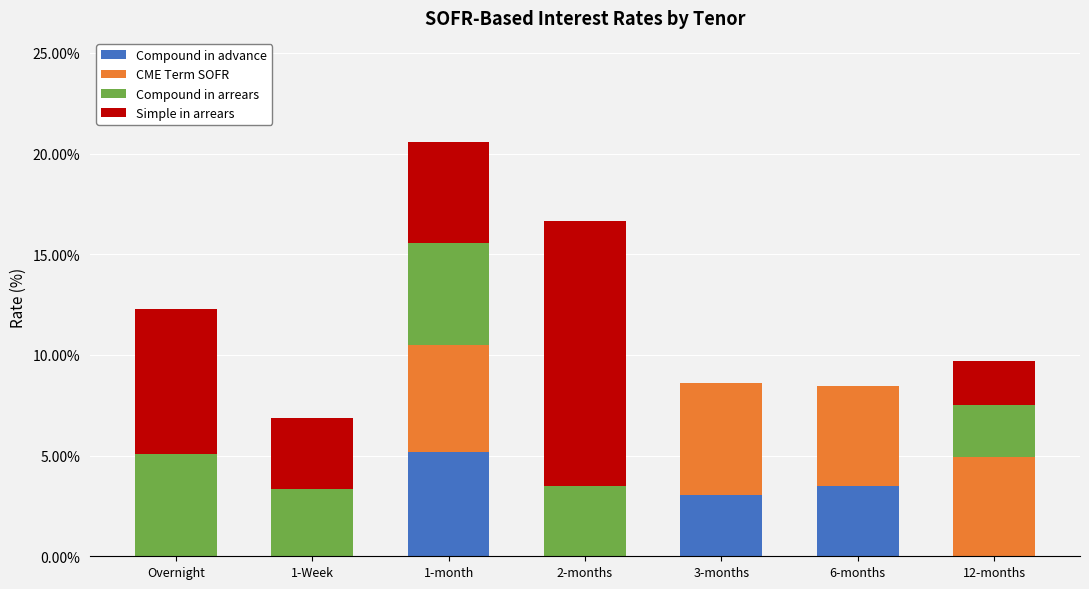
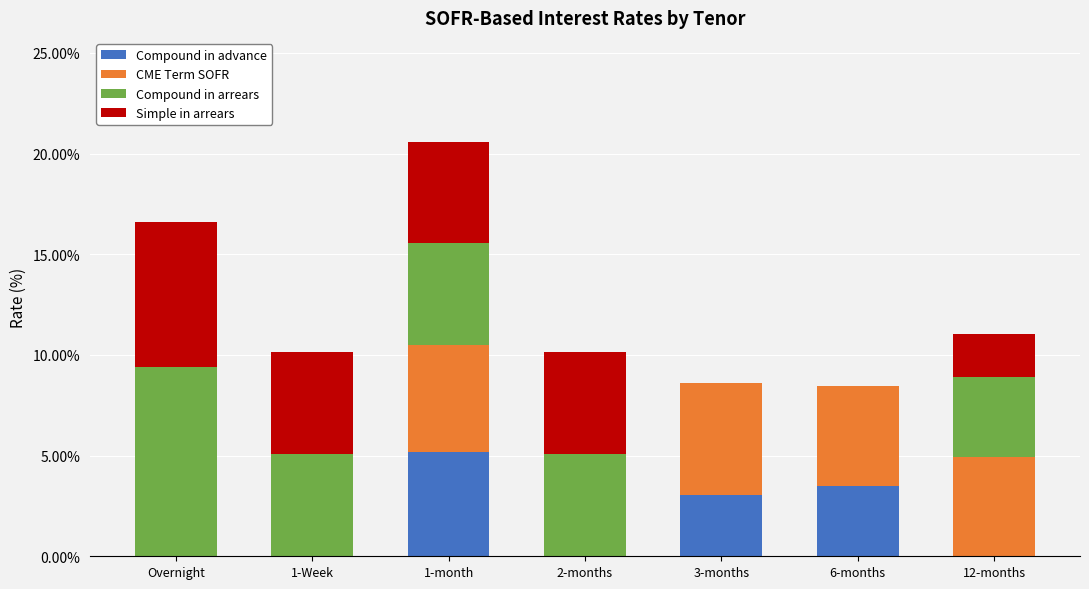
Compound in arrears, Overnight: 5.1% -> 9.4%
Compound in arrears, 1-Week: 3.3% -> 5.1%
Simple in arrears, 1-Week: 3.6% -> 5.1%
Compound in arrears, 2-months: 3.5% -> 5.1%
Simple in arrears, 2-months: 13.2% -> 5.1%
Compound in arrears, 12-months: 2.6% -> 3.9%
